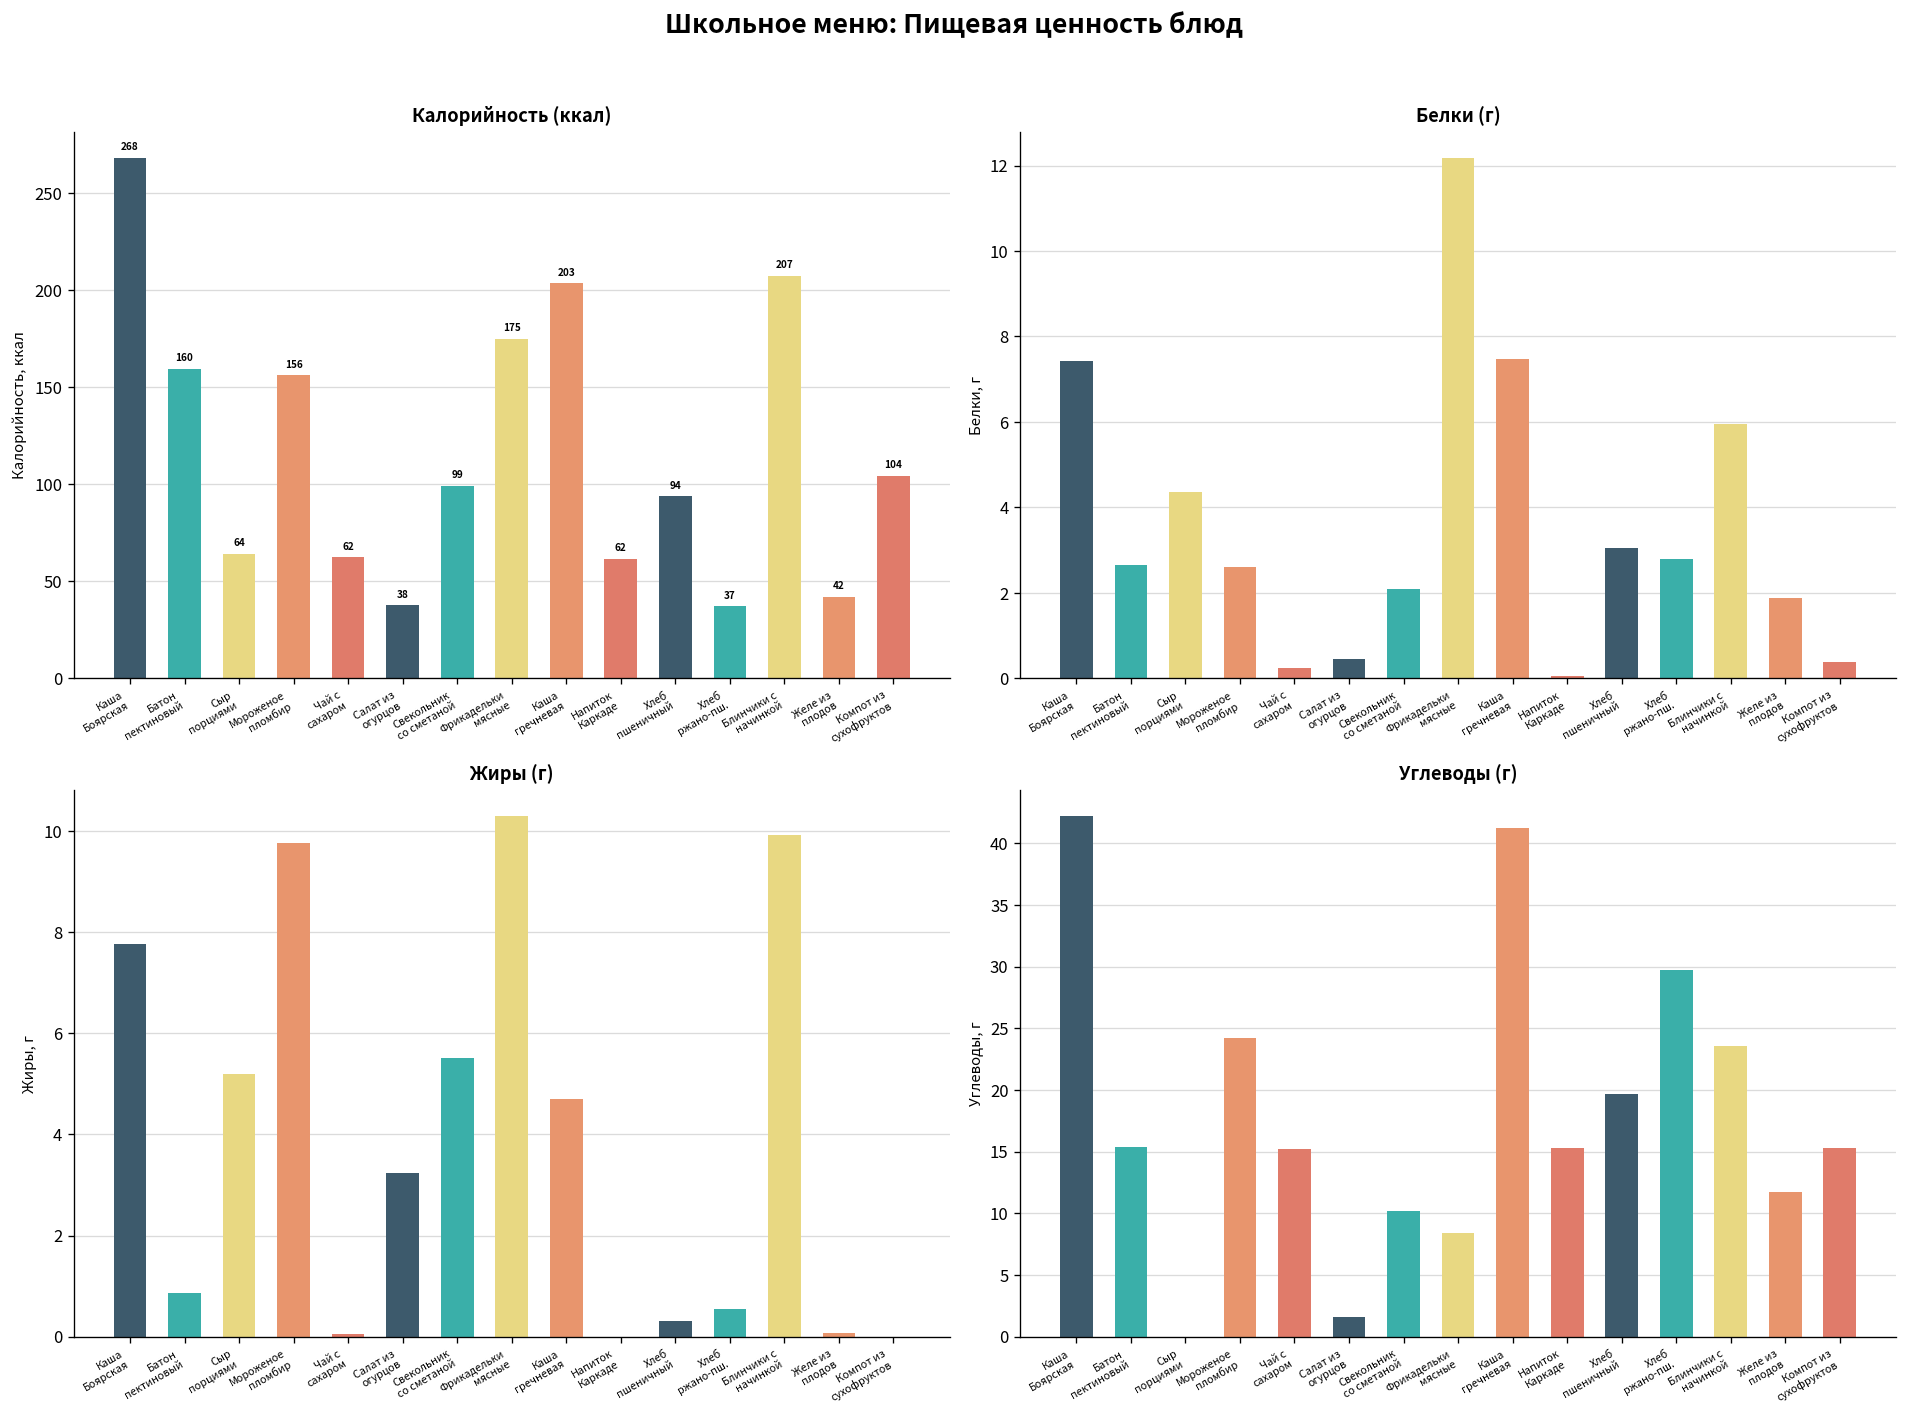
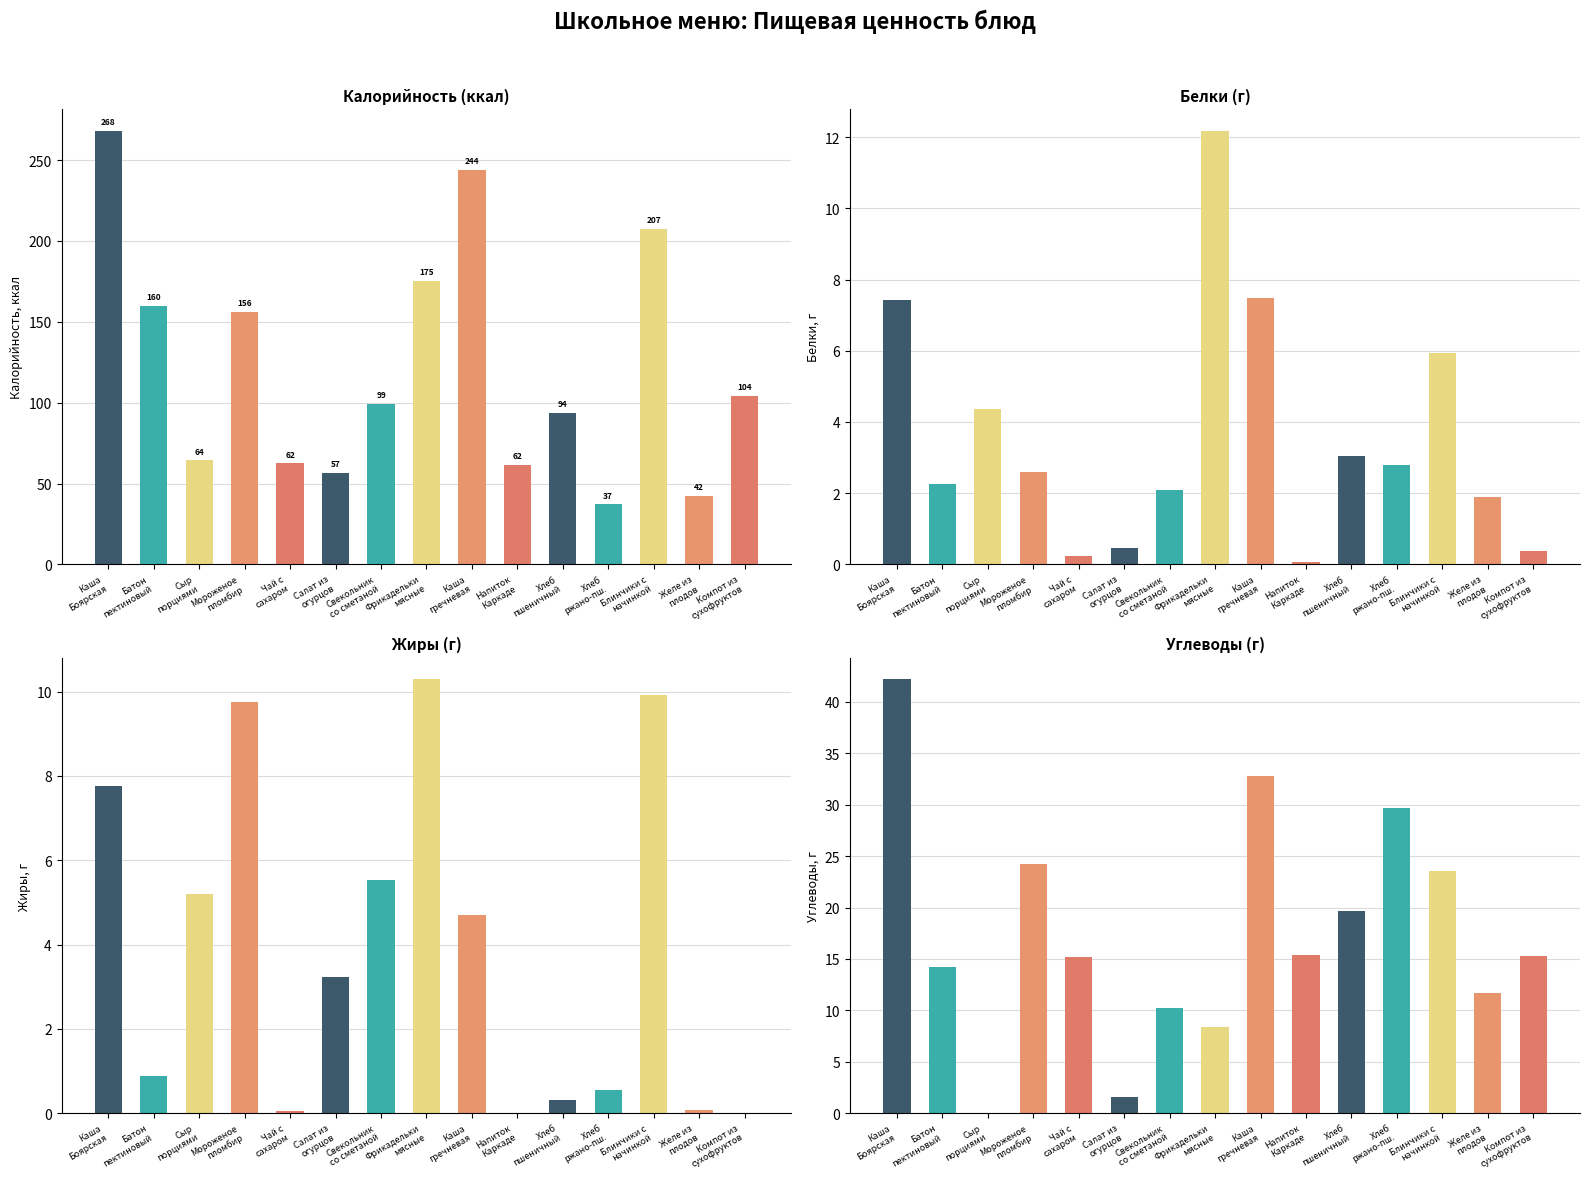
Калорийность (ккал), Салат из огурцов: 38 -> 57
Калорийность (ккал), Каша гречневая: 203 -> 244
Белки (г), Батон пектиновый: 2.7 -> 2.3
Углеводы (г), Батон пектиновый: 15.4 -> 14.2
Углеводы (г), Каша гречневая: 41.2 -> 32.8
